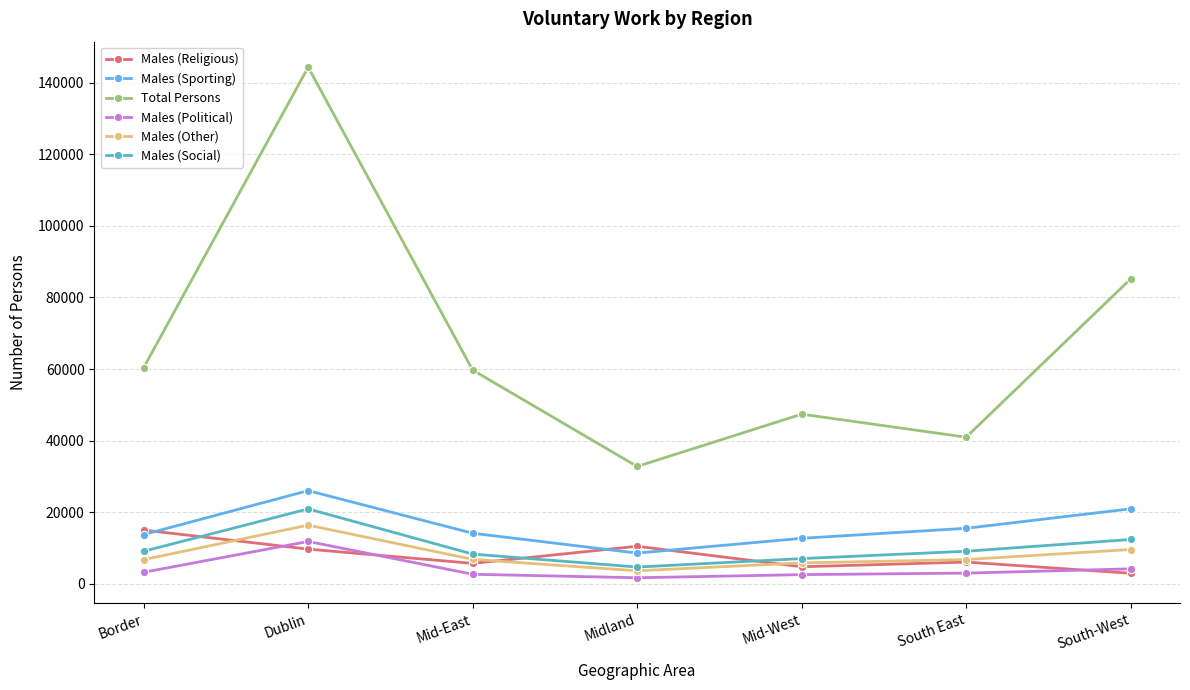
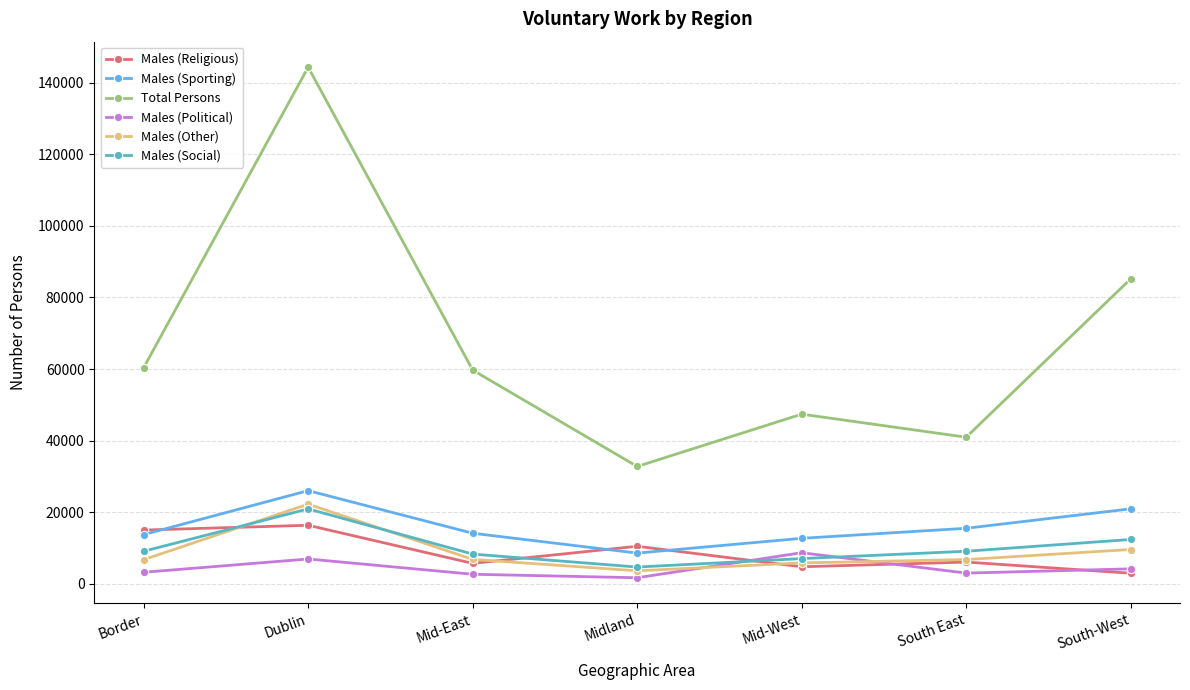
Males (Religious), Dublin: 10000 -> 16000
Males (Political), Dublin: 12000 -> 7000
Males (Other), Dublin: 16000 -> 22000
Males (Political), Mid-West: 3000 -> 9000
